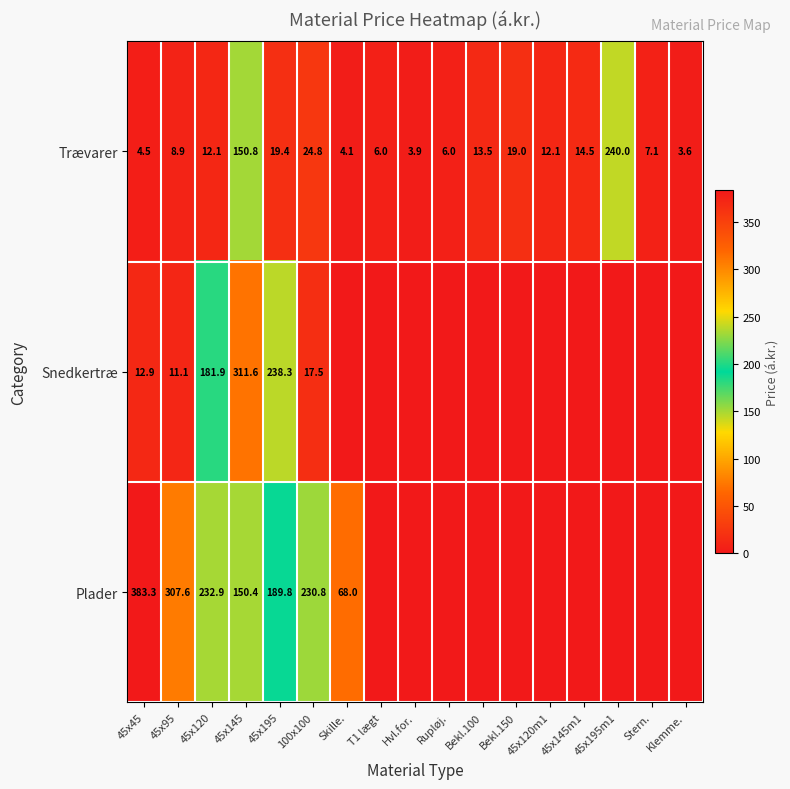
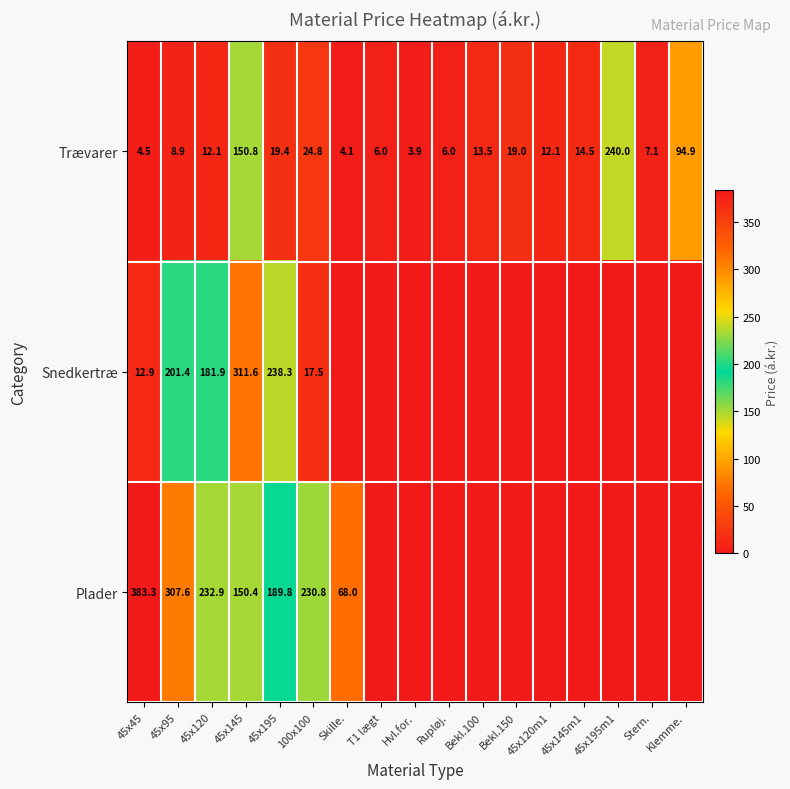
Trævarer, Klemme.: 3.6 -> 94.9
Snedkertræ, 45x95: 11.1 -> 201.4
